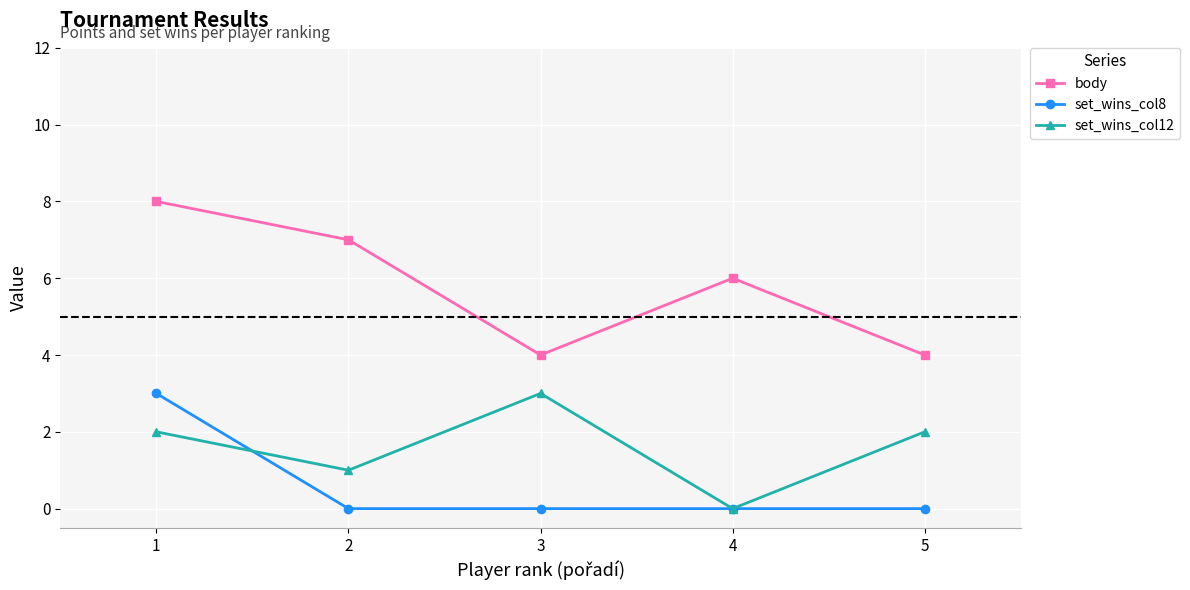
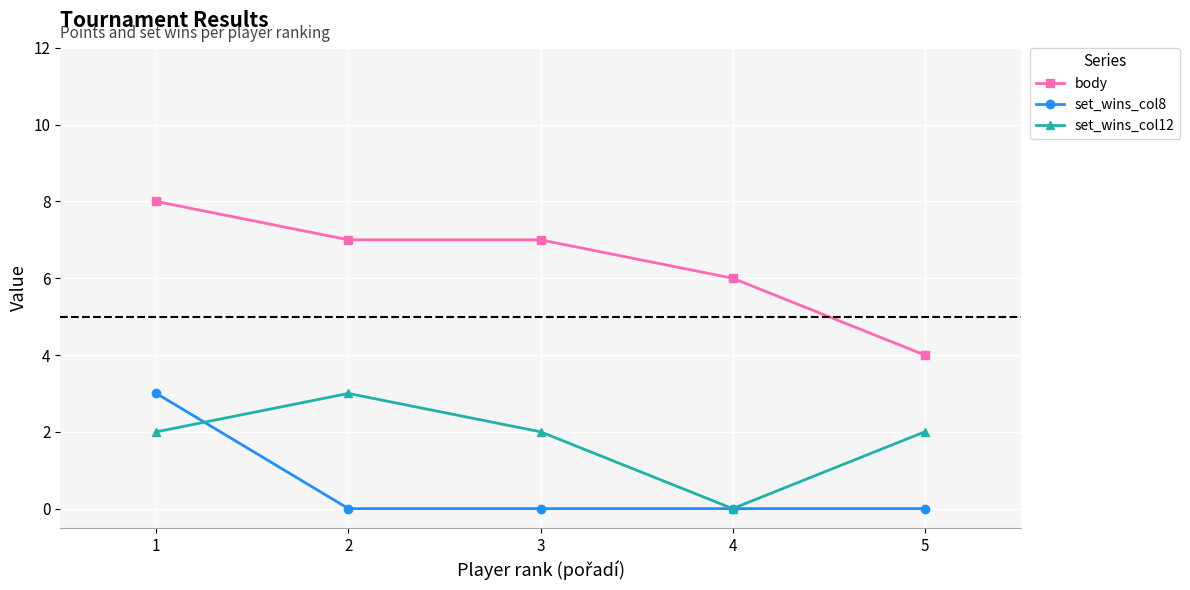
set_wins_col12, 2: 1 -> 3
body, 3: 4 -> 7
set_wins_col12, 3: 3 -> 2
